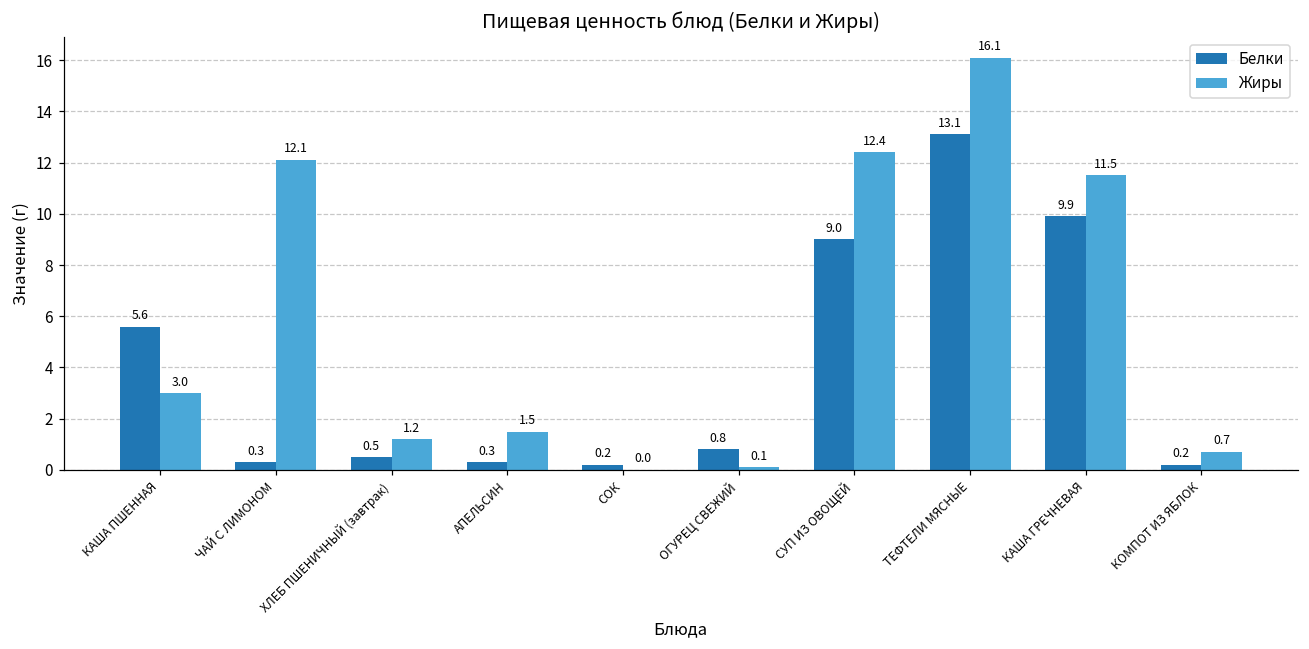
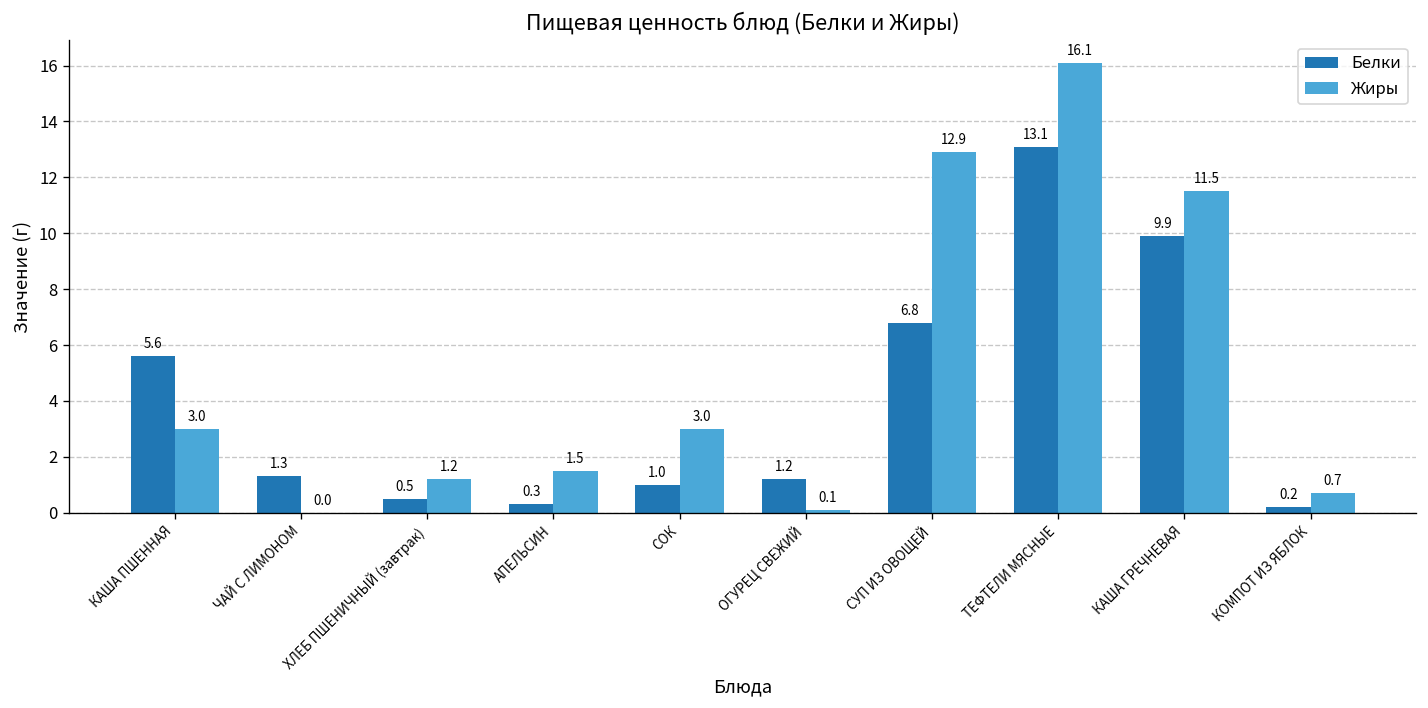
Белки, ЧАЙ С ЛИМОНОМ: 0.3 -> 1.3
Жиры, ЧАЙ С ЛИМОНОМ: 12.1 -> 0.0
Белки, СОК: 0.2 -> 1.0
Жиры, СОК: 0.0 -> 3.0
Белки, ОГУРЕЦ СВЕЖИЙ: 0.8 -> 1.2
Белки, СУП ИЗ ОВОЩЕЙ: 9.0 -> 6.8
Жиры, СУП ИЗ ОВОЩЕЙ: 12.4 -> 12.9
